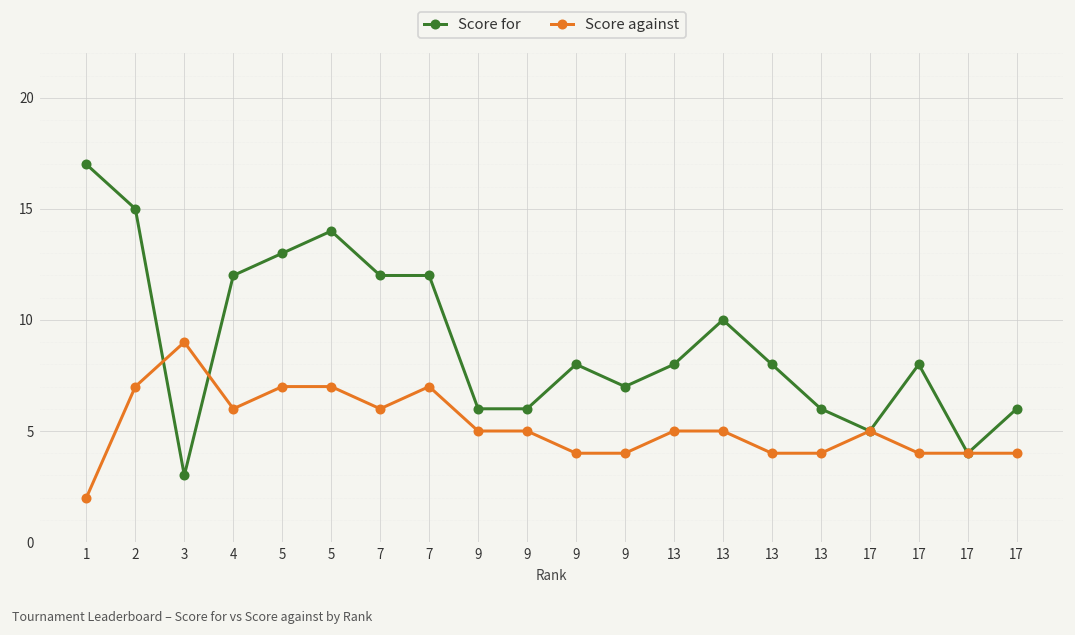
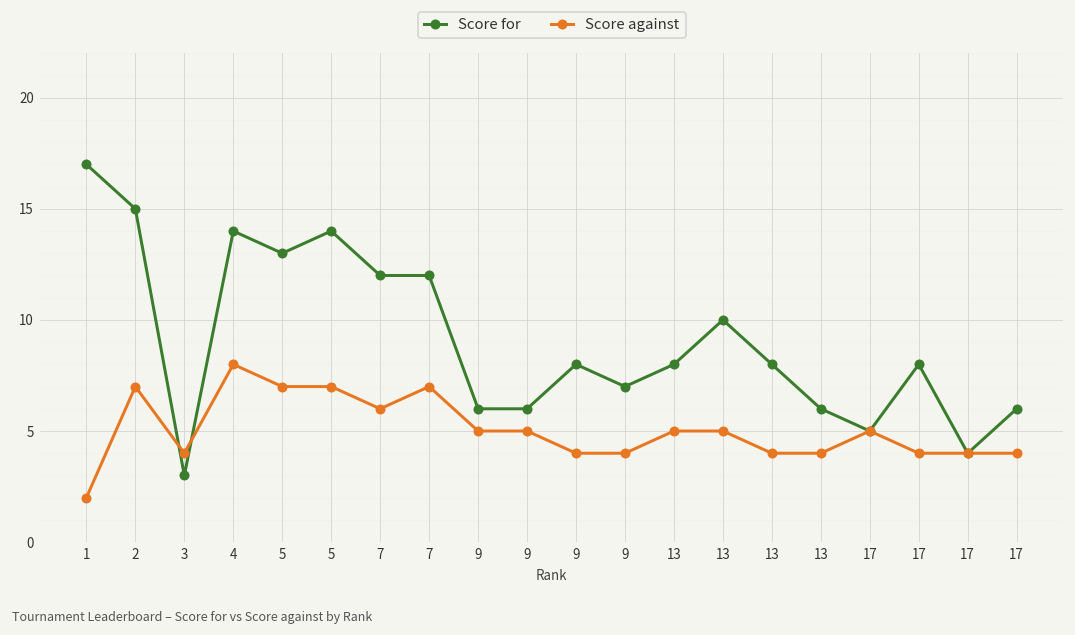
Score against, 3: 9 -> 4
Score for, 4: 12 -> 14
Score against, 4: 6 -> 8
